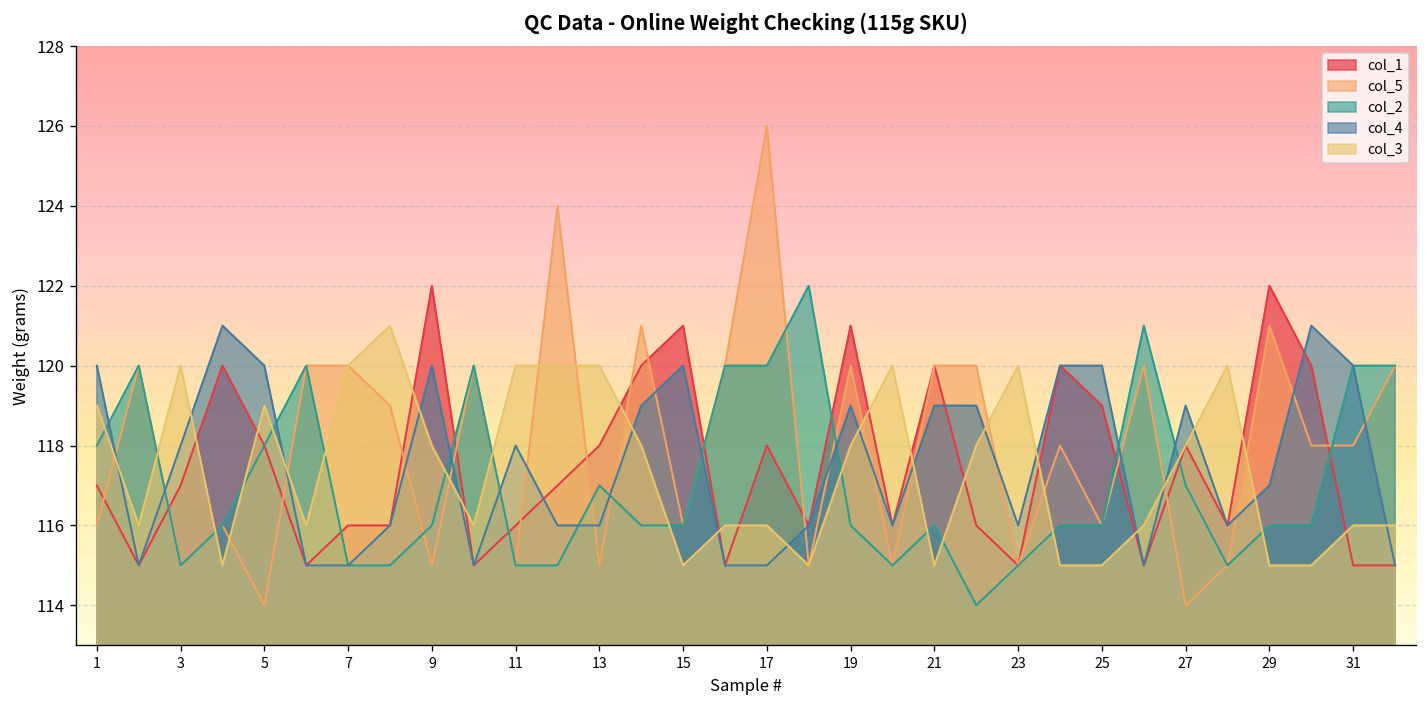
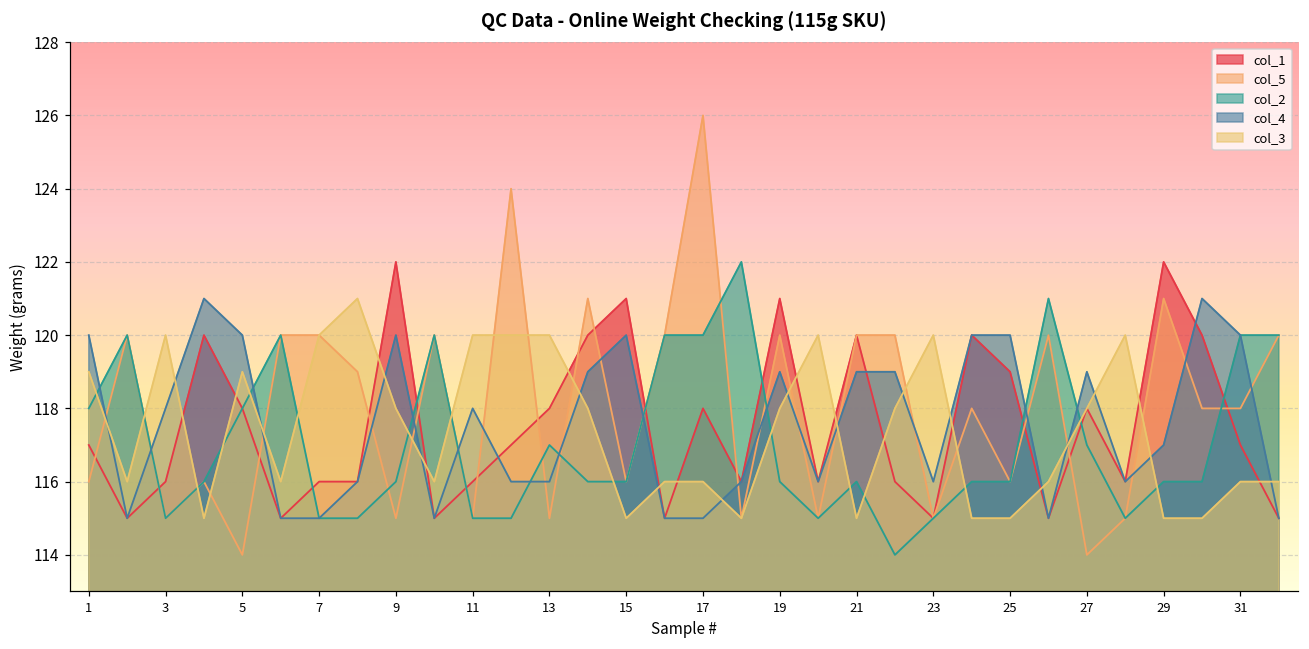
col_1, 3: 117 -> 116
col_1, 31: 115 -> 117
